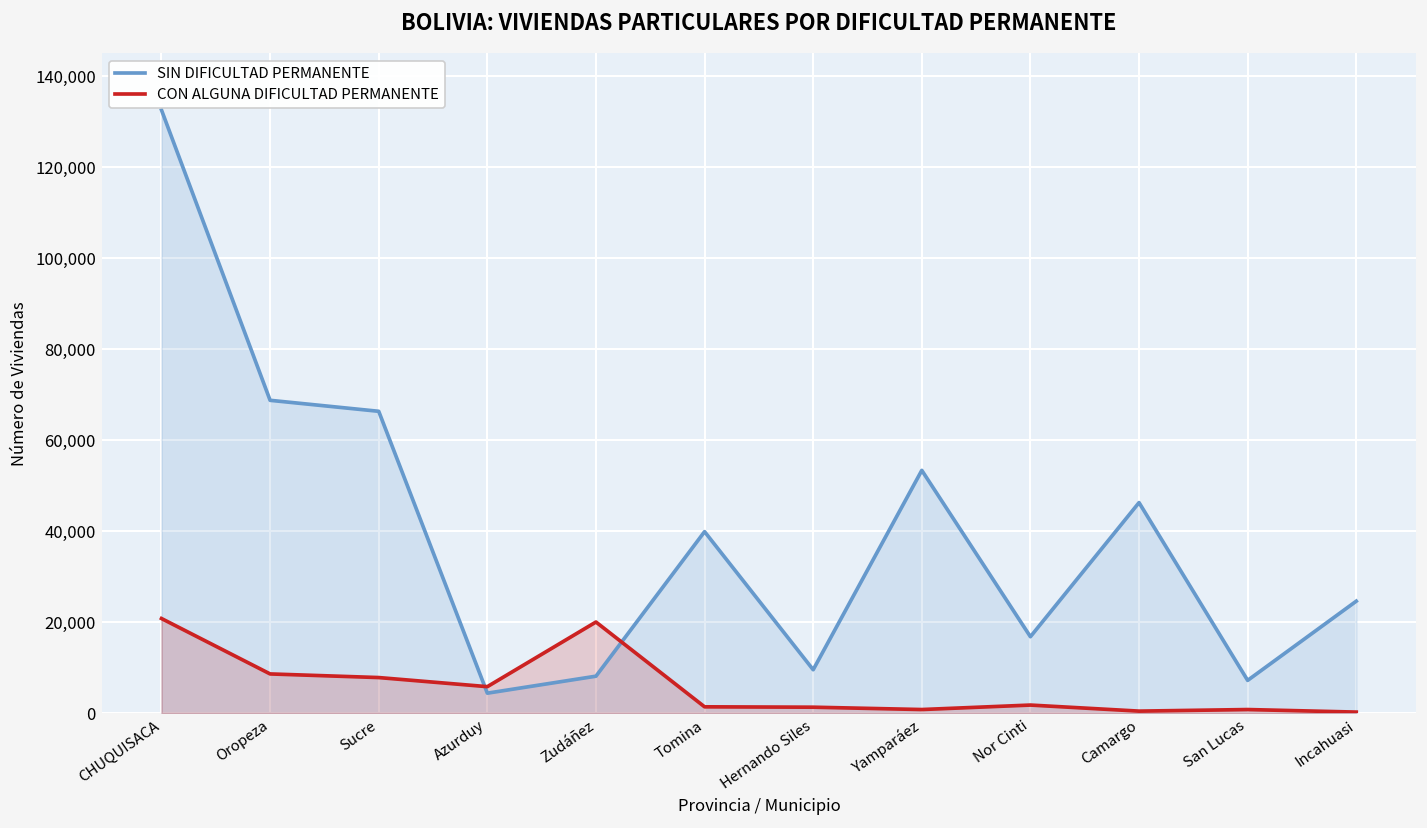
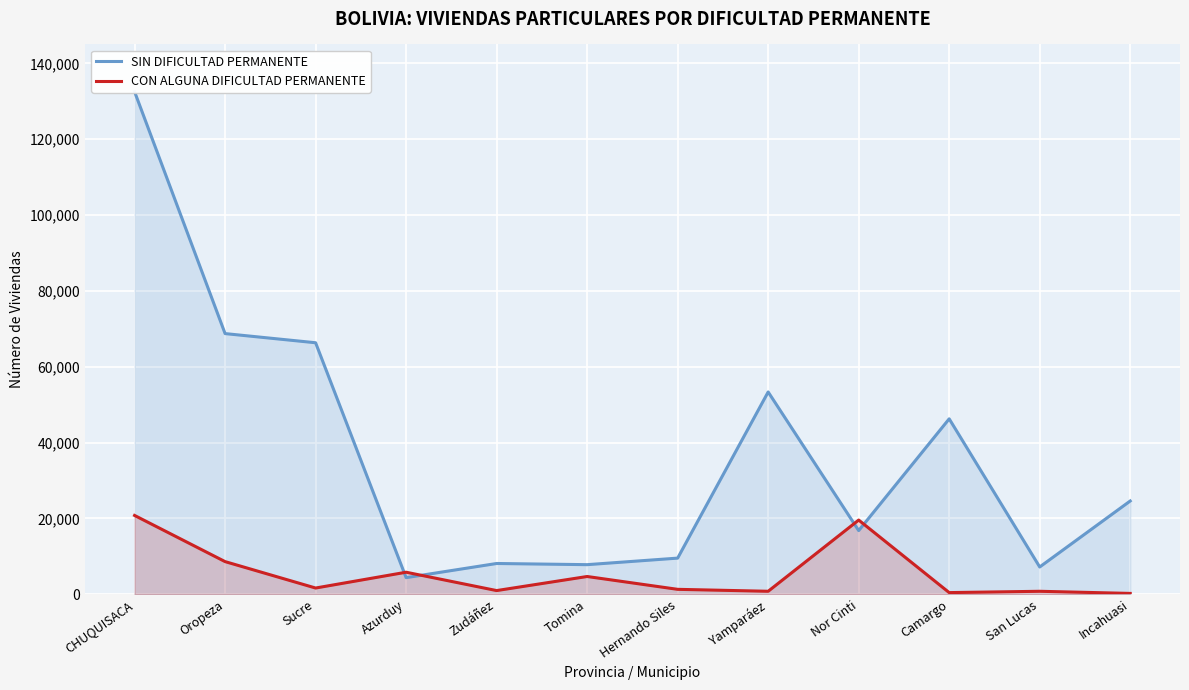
CON ALGUNA DIFICULTAD PERMANENTE, Sucre: 8,000 -> 2,000
CON ALGUNA DIFICULTAD PERMANENTE, Zudáñez: 20,000 -> 1,000
SIN DIFICULTAD PERMANENTE, Tomina: 40,000 -> 8,000
CON ALGUNA DIFICULTAD PERMANENTE, Tomina: 1,000 -> 5,000
CON ALGUNA DIFICULTAD PERMANENTE, Nor Cinti: 2,000 -> 20,000
